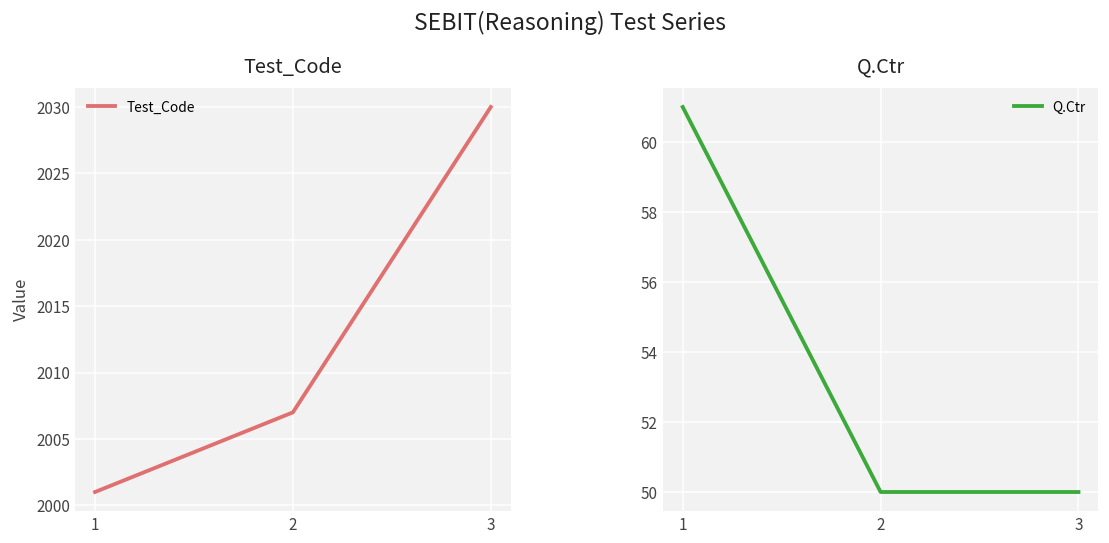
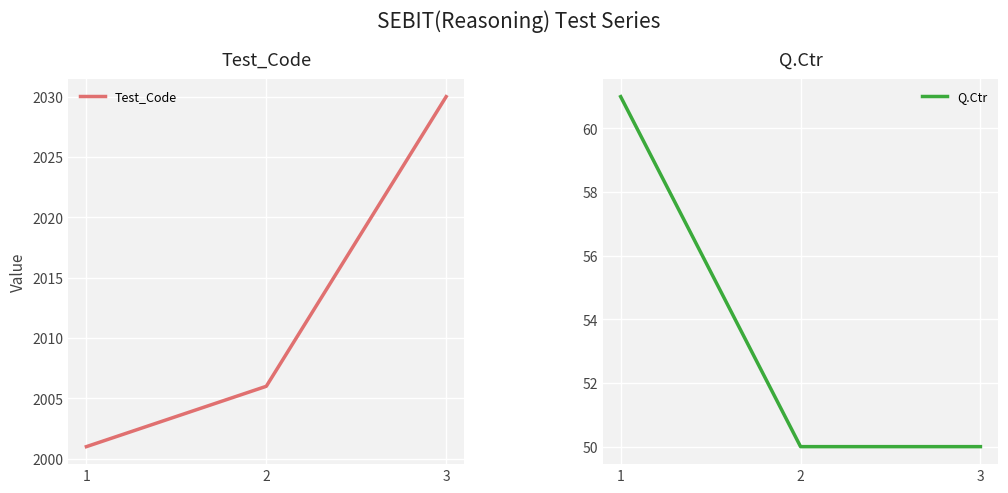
Test_Code, 2: 2007 -> 2006
